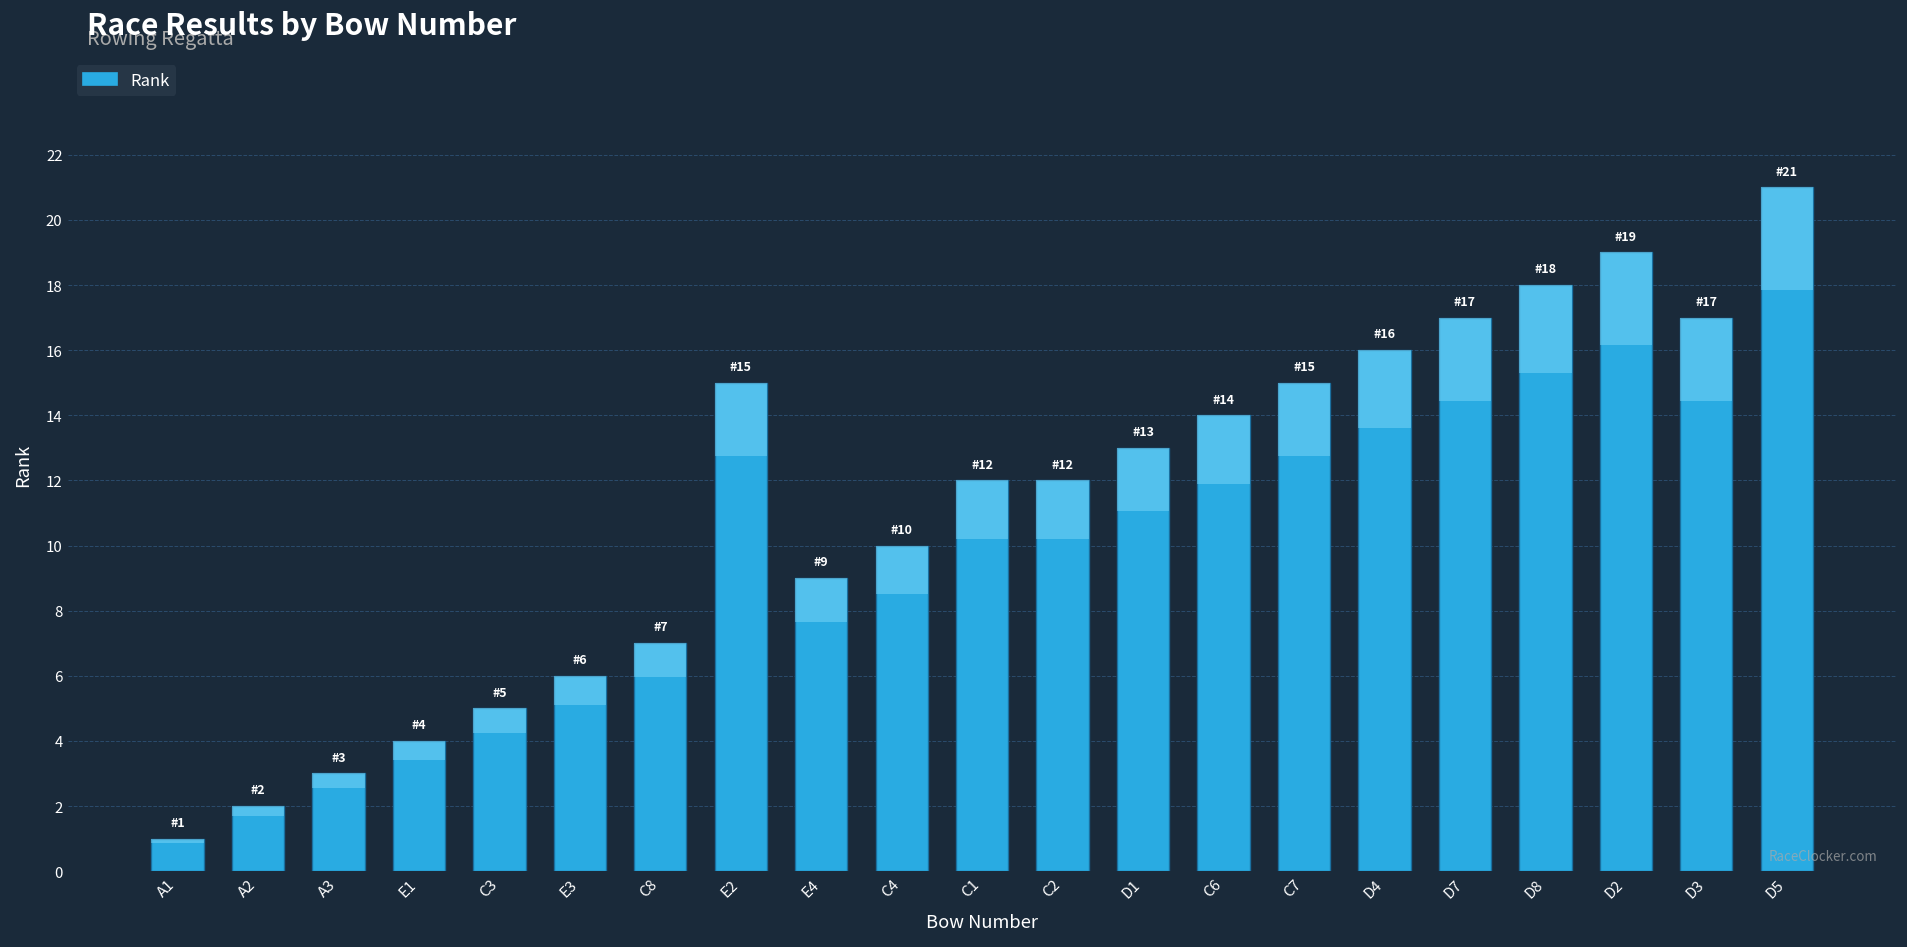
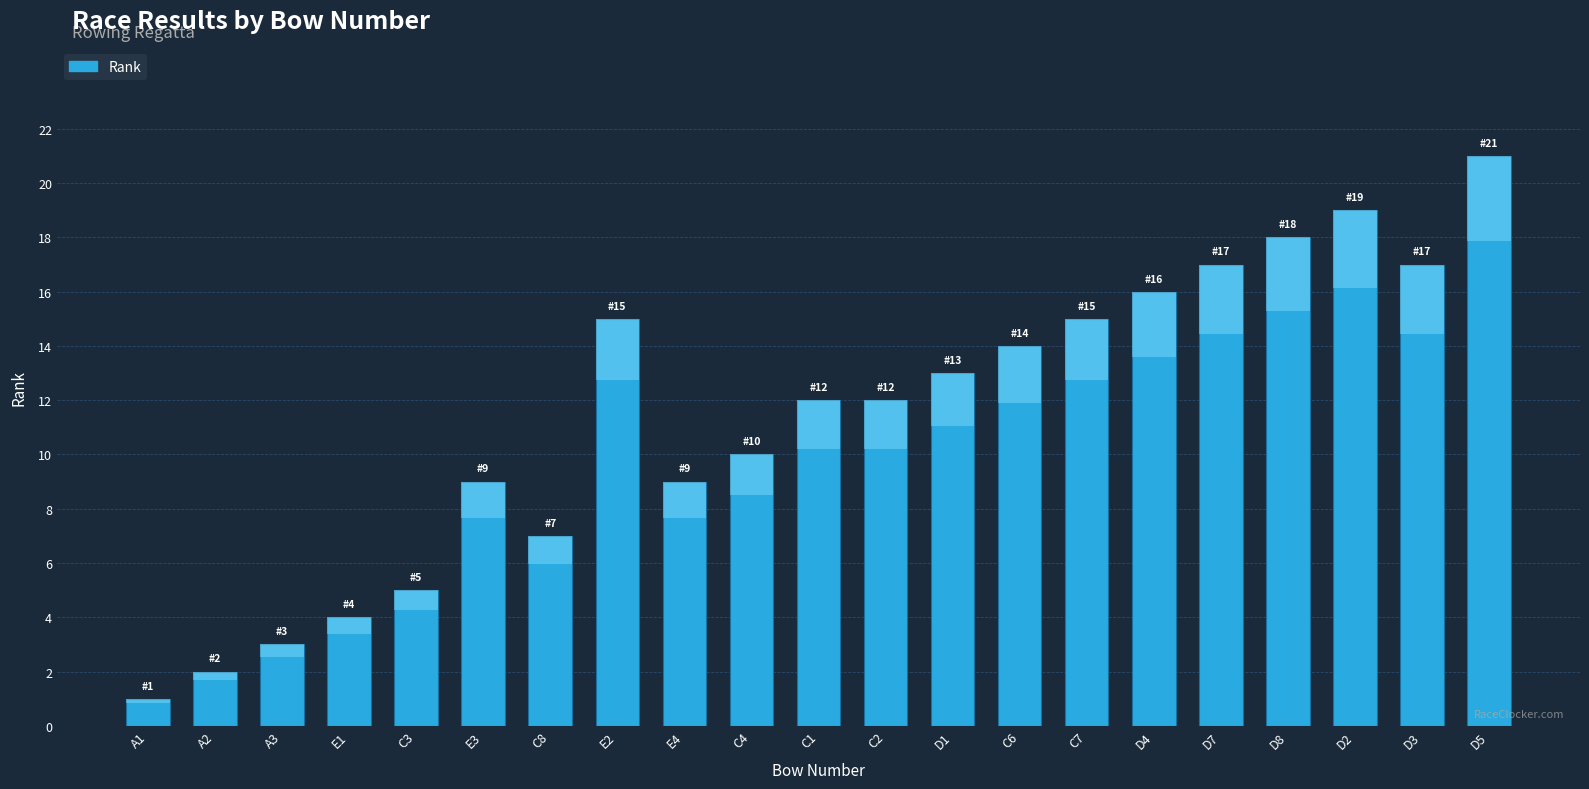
Rank, E3: 6 -> 9
